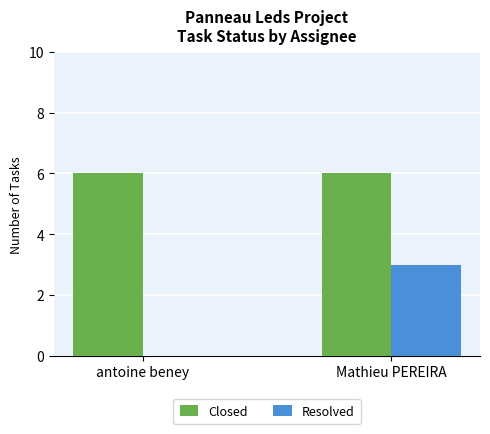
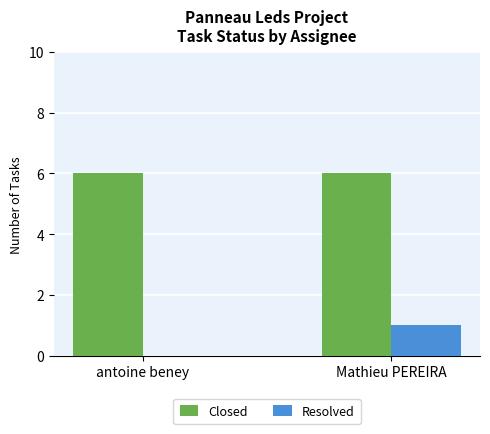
Resolved, Mathieu PEREIRA: 3 -> 1
